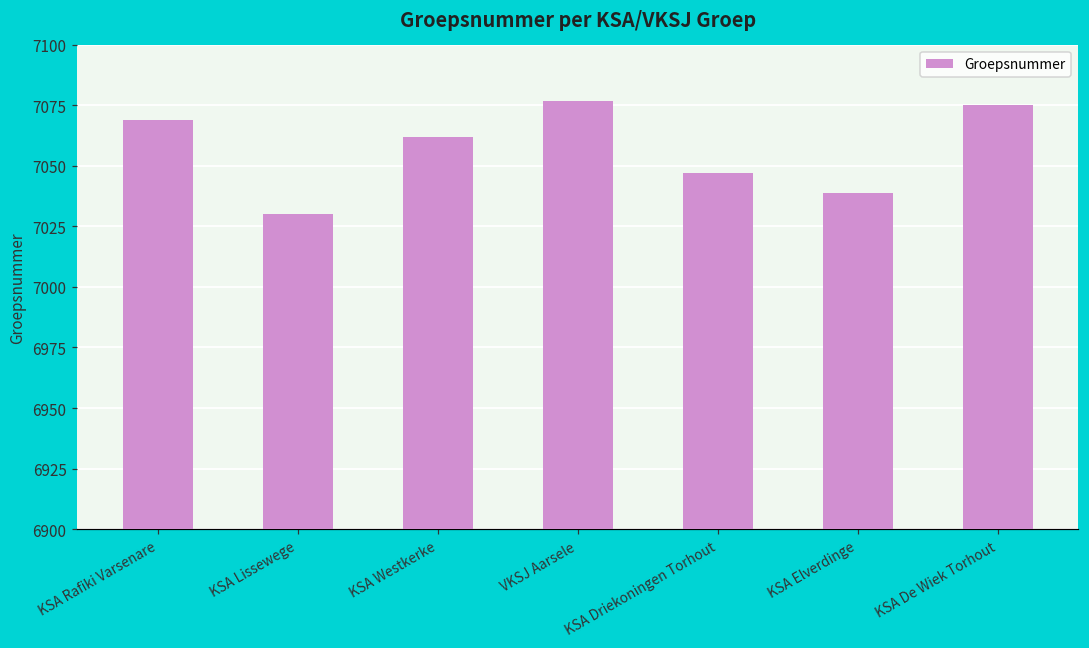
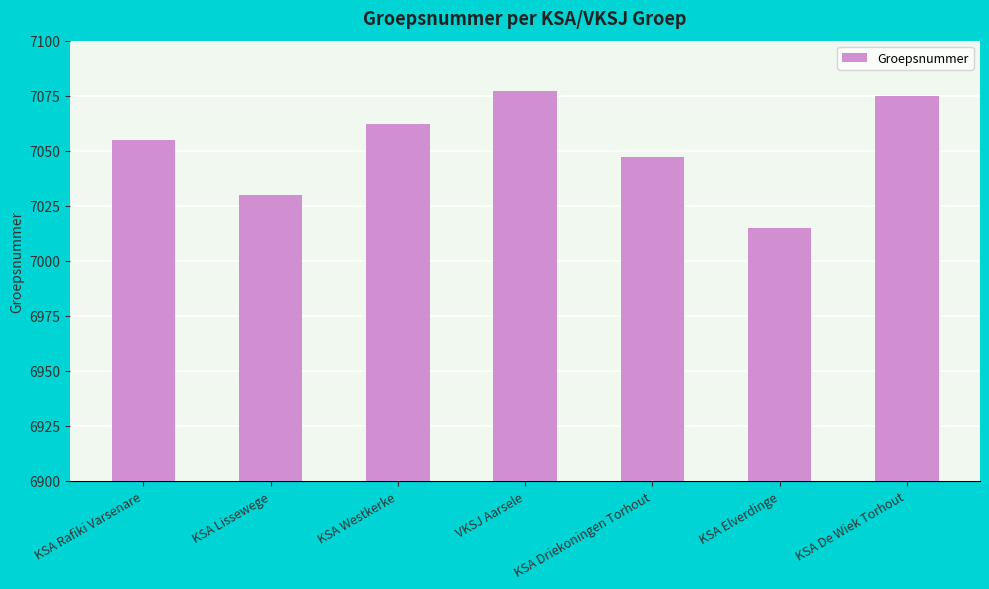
KSA Rafiki Varsenare: 7069 -> 7055
KSA Elverdinge: 7039 -> 7015
